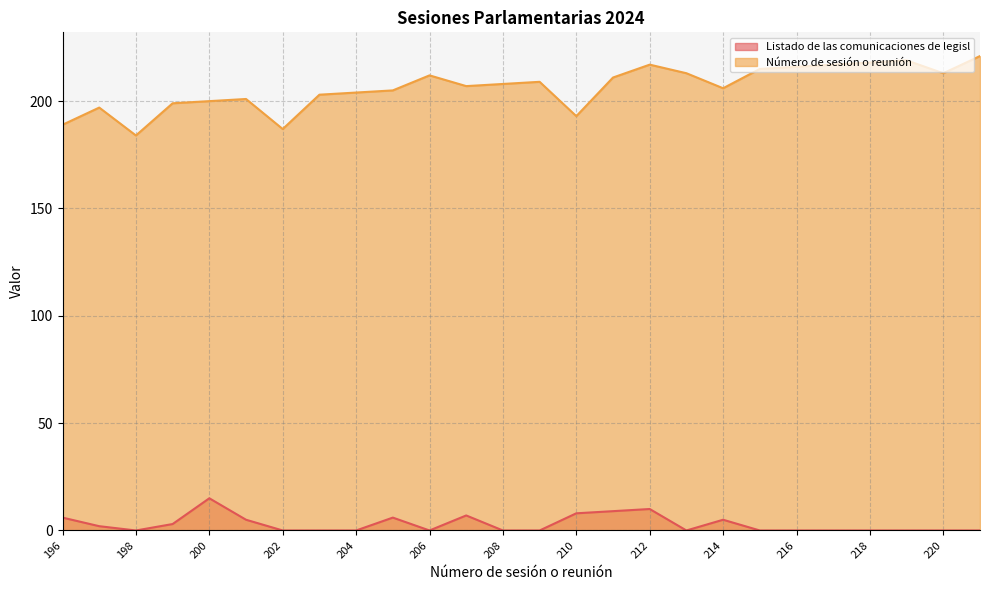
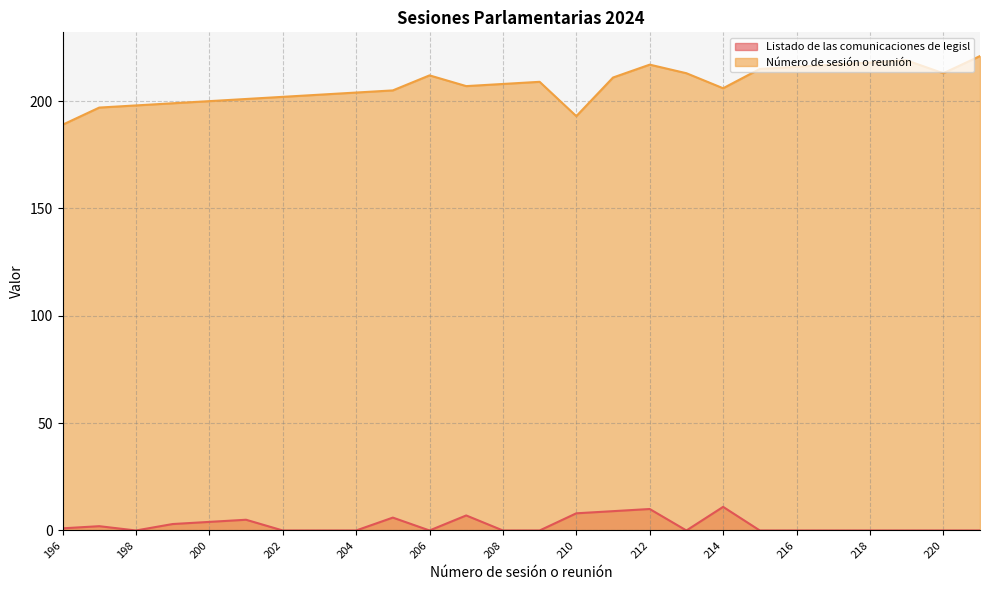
Listado de las comunicaciones de legisl, 196: 6 -> 1
Número de sesión o reunión, 198: 184 -> 198
Listado de las comunicaciones de legisl, 200: 15 -> 4
Número de sesión o reunión, 202: 187 -> 202
Listado de las comunicaciones de legisl, 214: 5 -> 11
